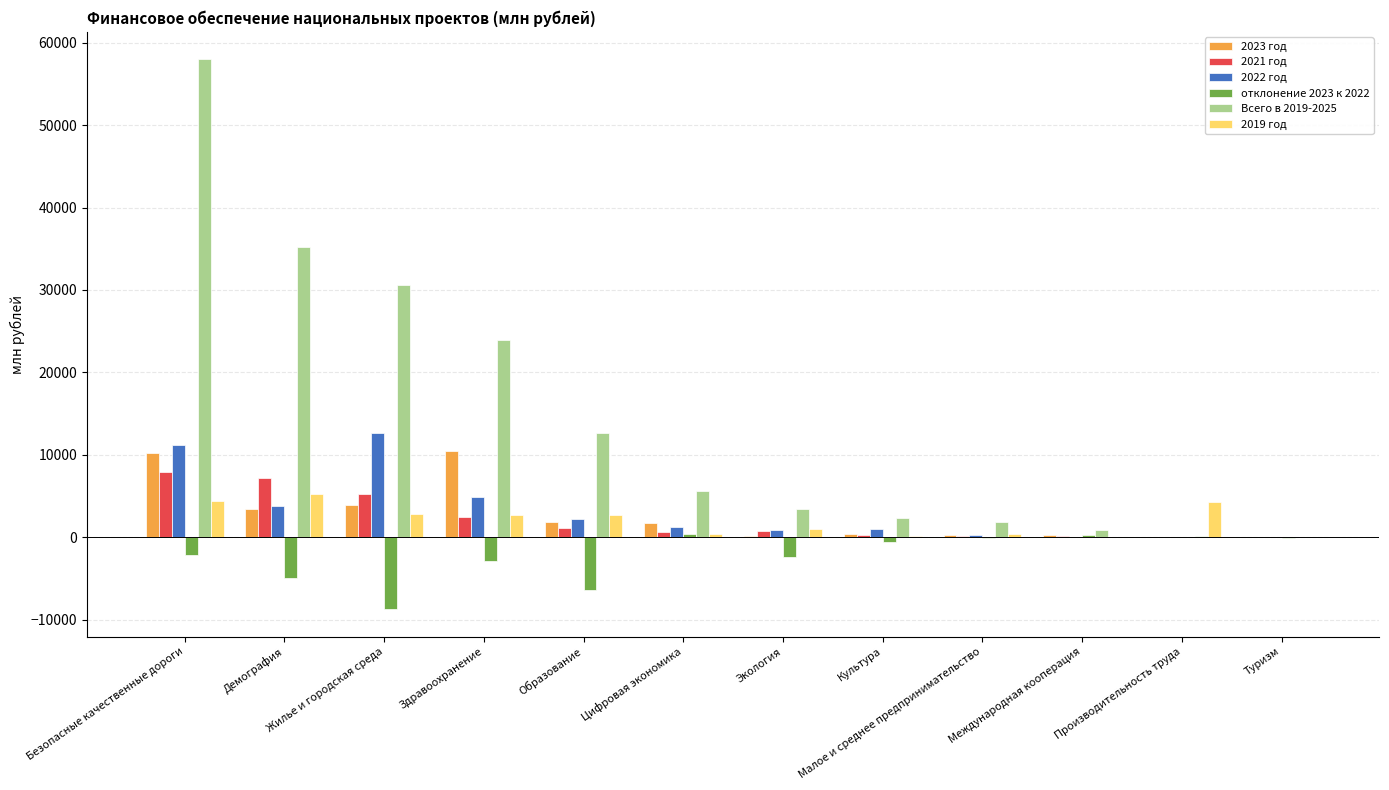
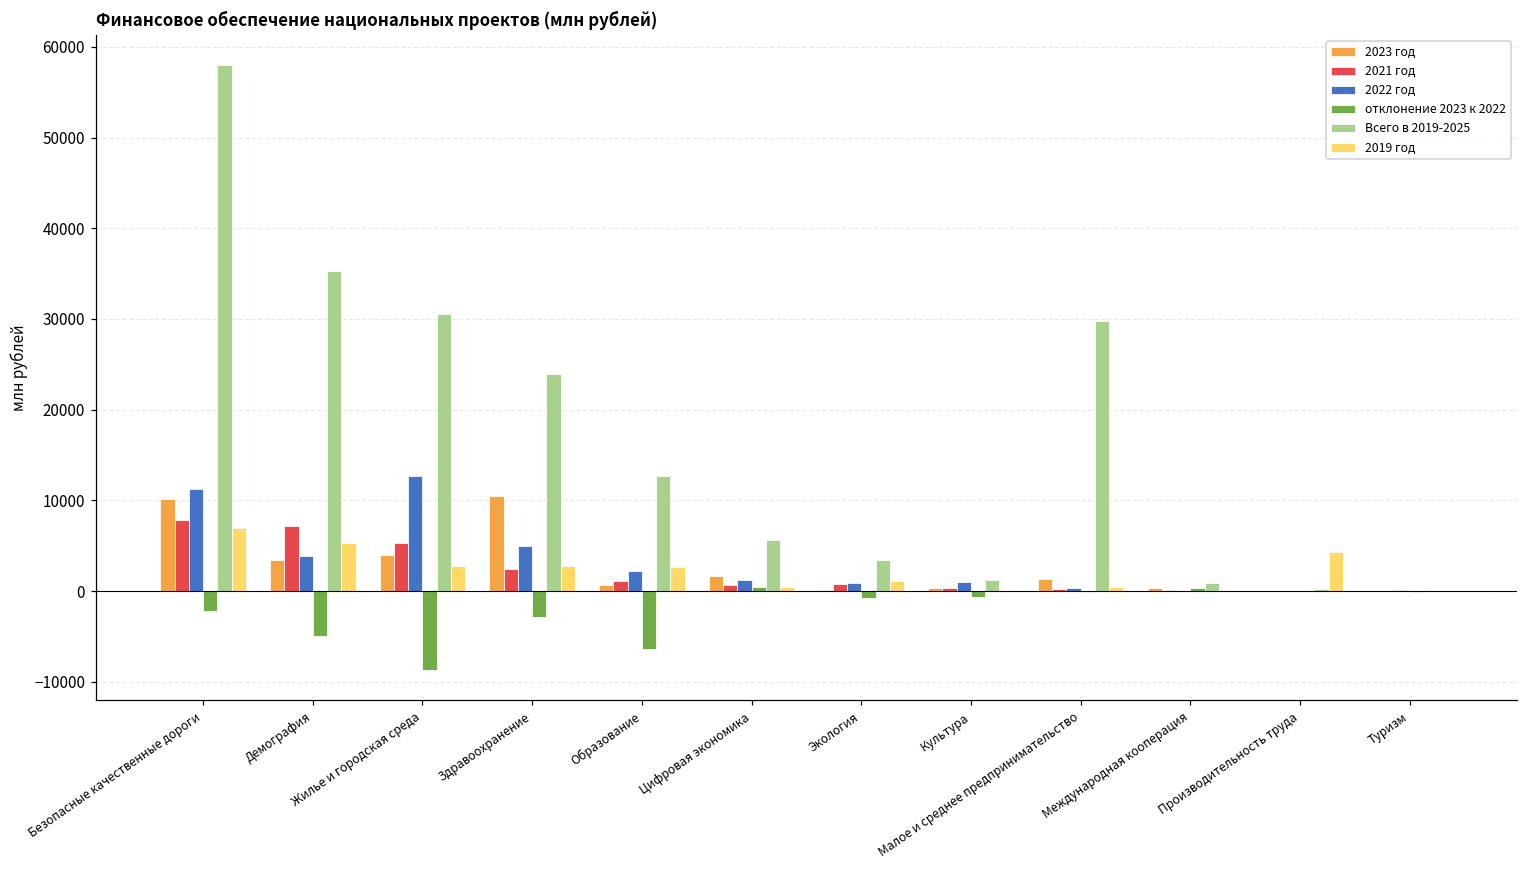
2019 год, Безопасные качественные дороги: 4000 -> 7000
2023 год, Образование: 2000 -> 1000
отклонение 2023 к 2022, Экология: -2000 -> -1000
Всего в 2019-2025, Культура: 2000 -> 1000
2023 год, Малое и среднее предпринимательство: 0 -> 1000
Всего в 2019-2025, Малое и среднее предпринимательство: 2000 -> 30000
